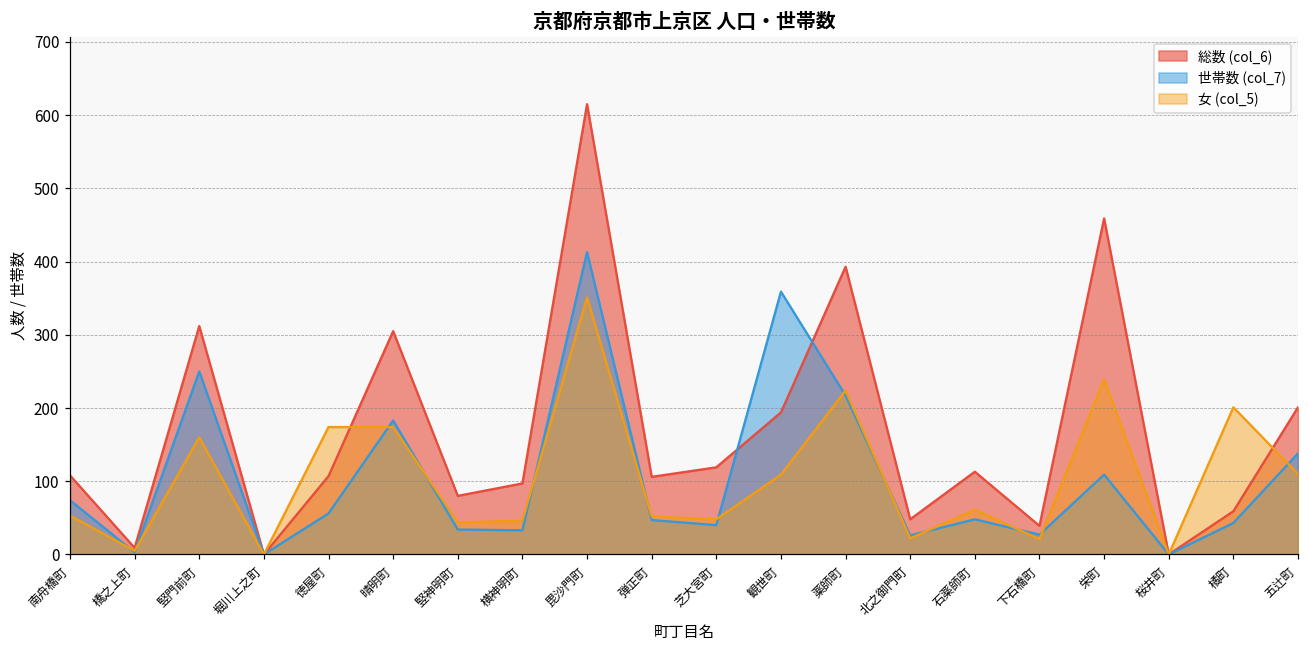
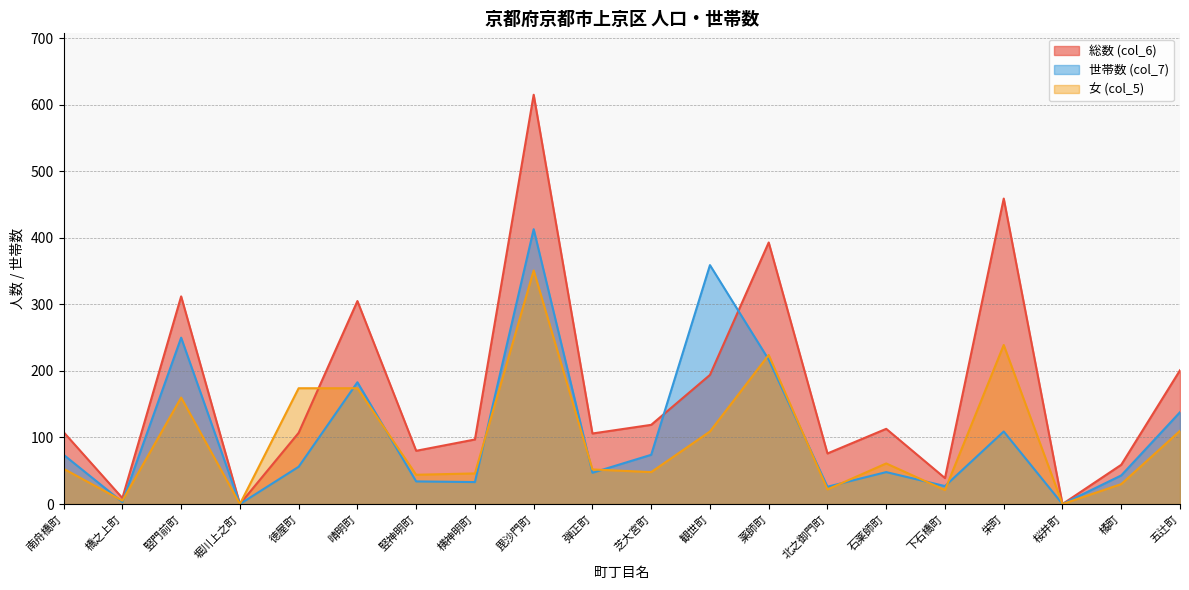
世帯数 (col_7), 芝大宮町: 40 -> 70
総数 (col_6), 北之御門町: 50 -> 80
女 (col_5), 橘町: 200 -> 30
